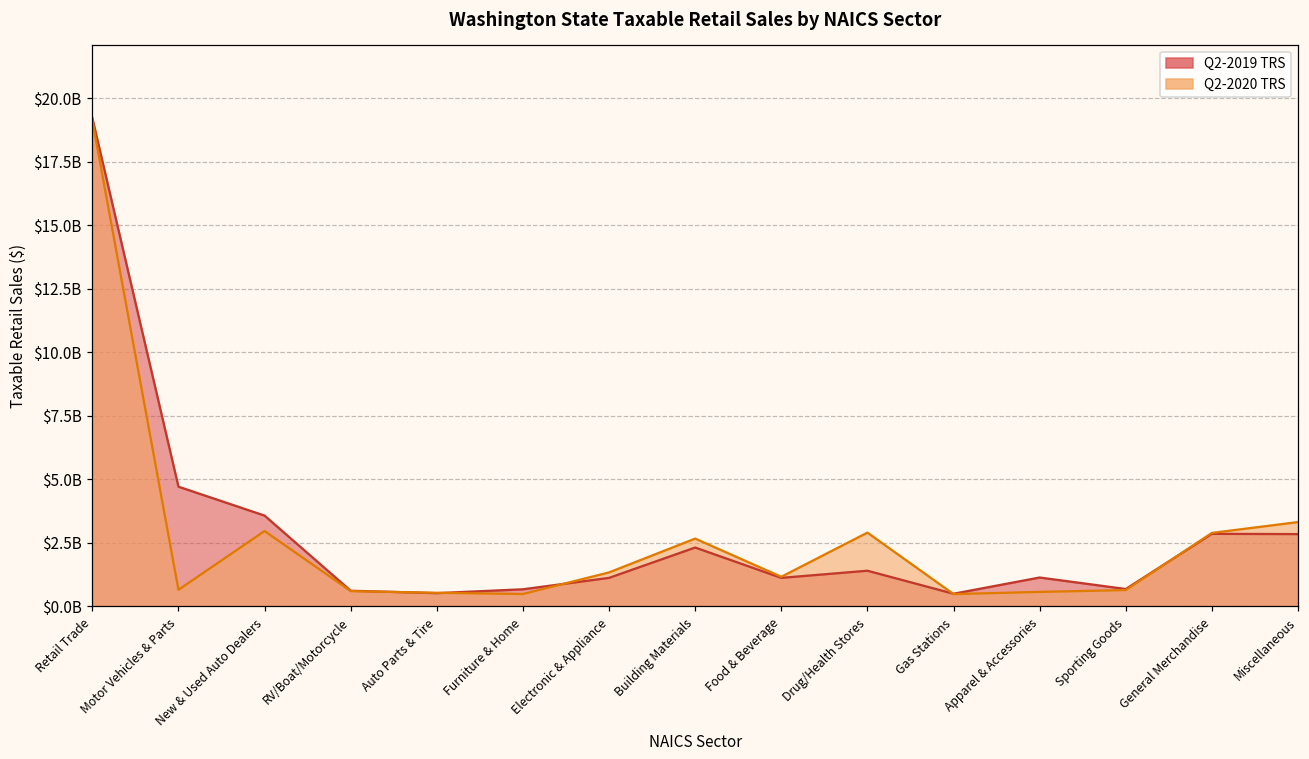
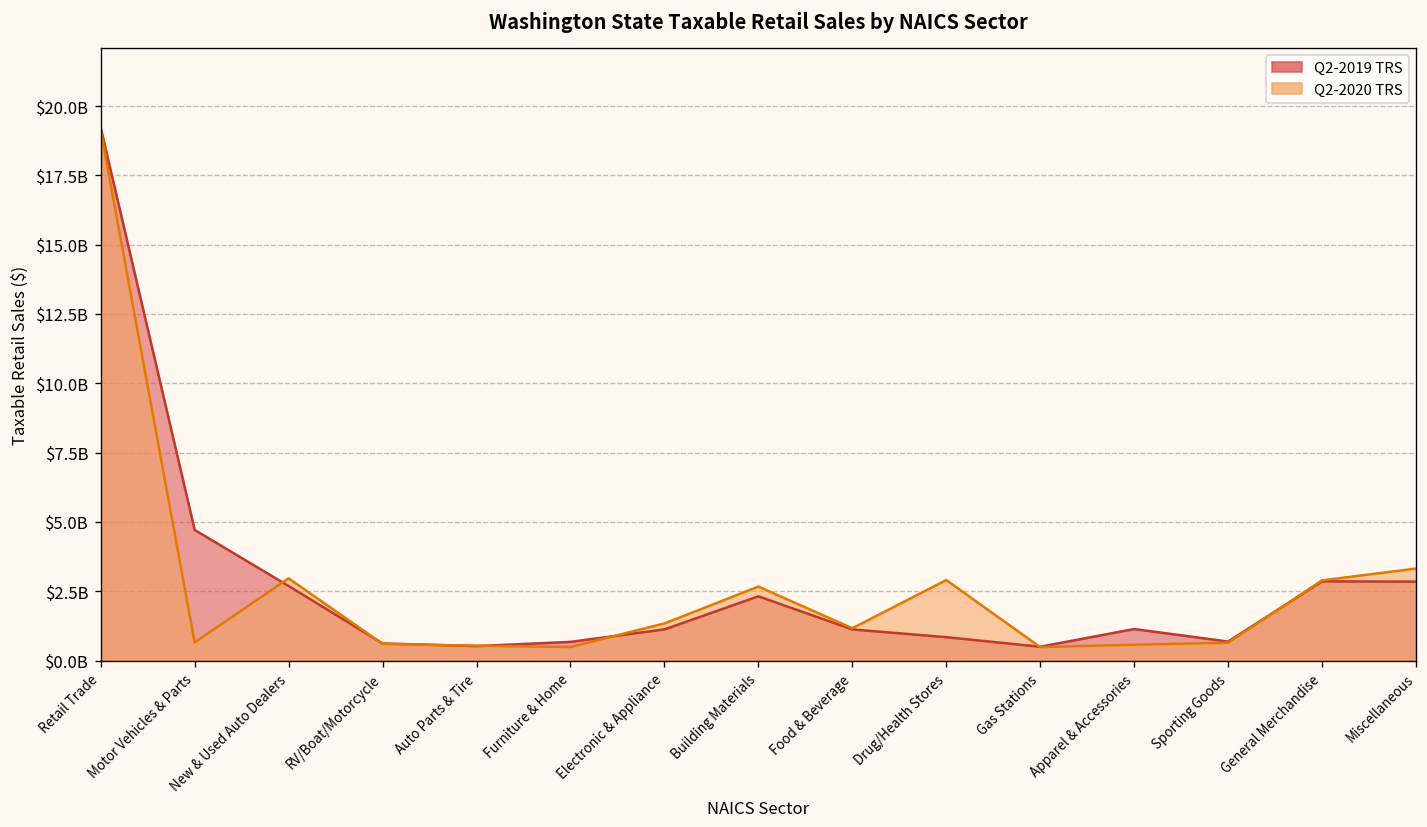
Q2-2019 TRS, New & Used Auto Dealers: $3600000000 -> $2700000000
Q2-2019 TRS, Drug/Health Stores: $1400000000 -> $800000000
